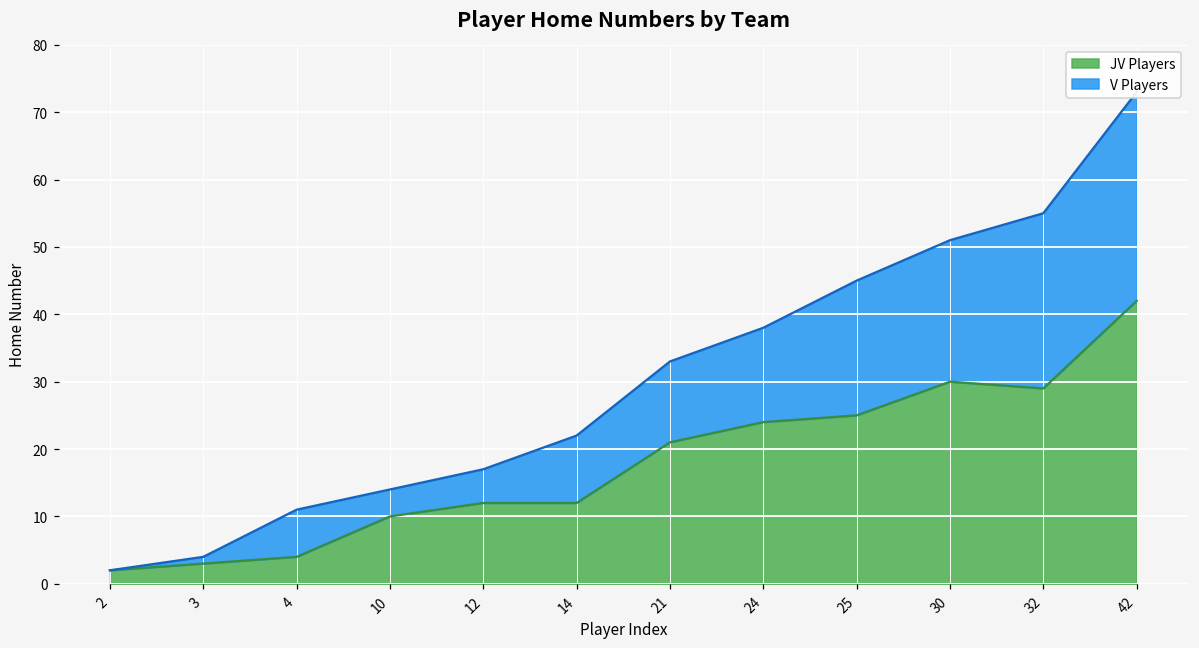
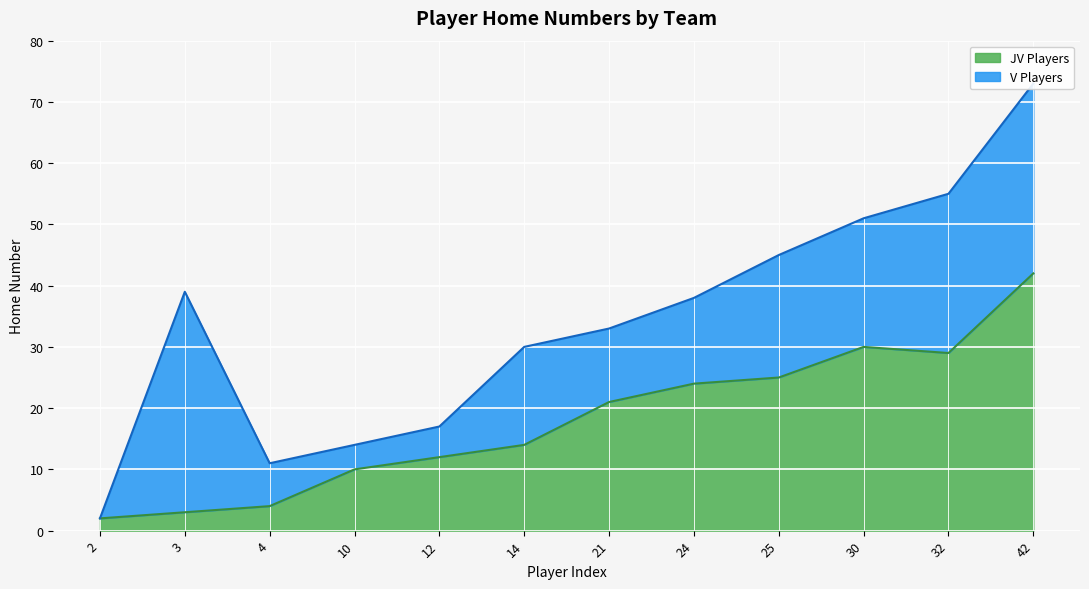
V Players, 3: 1 -> 36
JV Players, 14: 12 -> 14
V Players, 14: 10 -> 16
